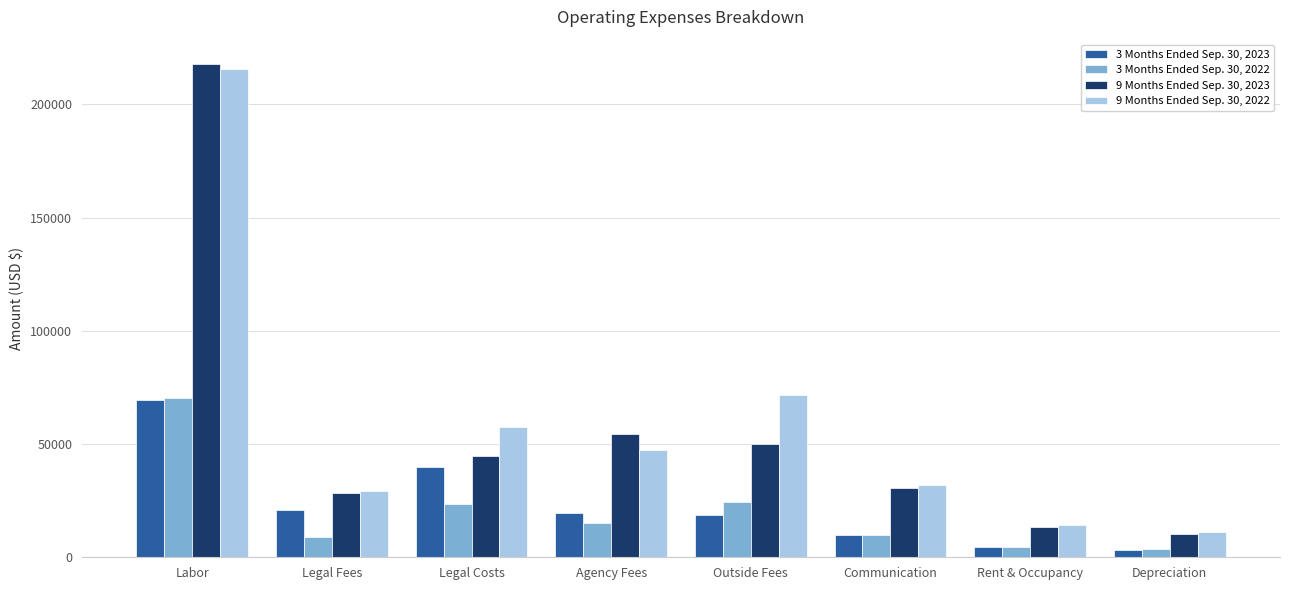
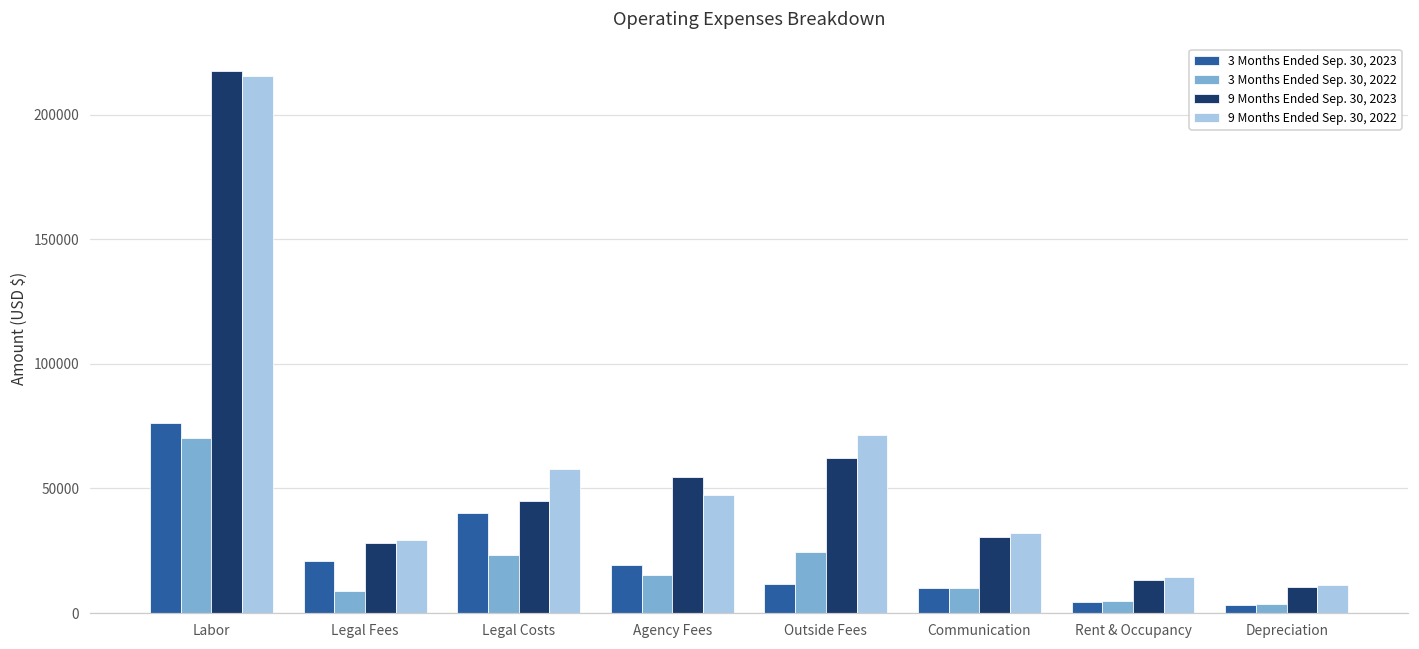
3 Months Ended Sep. 30, 2023, Labor: 70000 -> 76000
3 Months Ended Sep. 30, 2023, Outside Fees: 19000 -> 12000
9 Months Ended Sep. 30, 2023, Outside Fees: 50000 -> 62000
